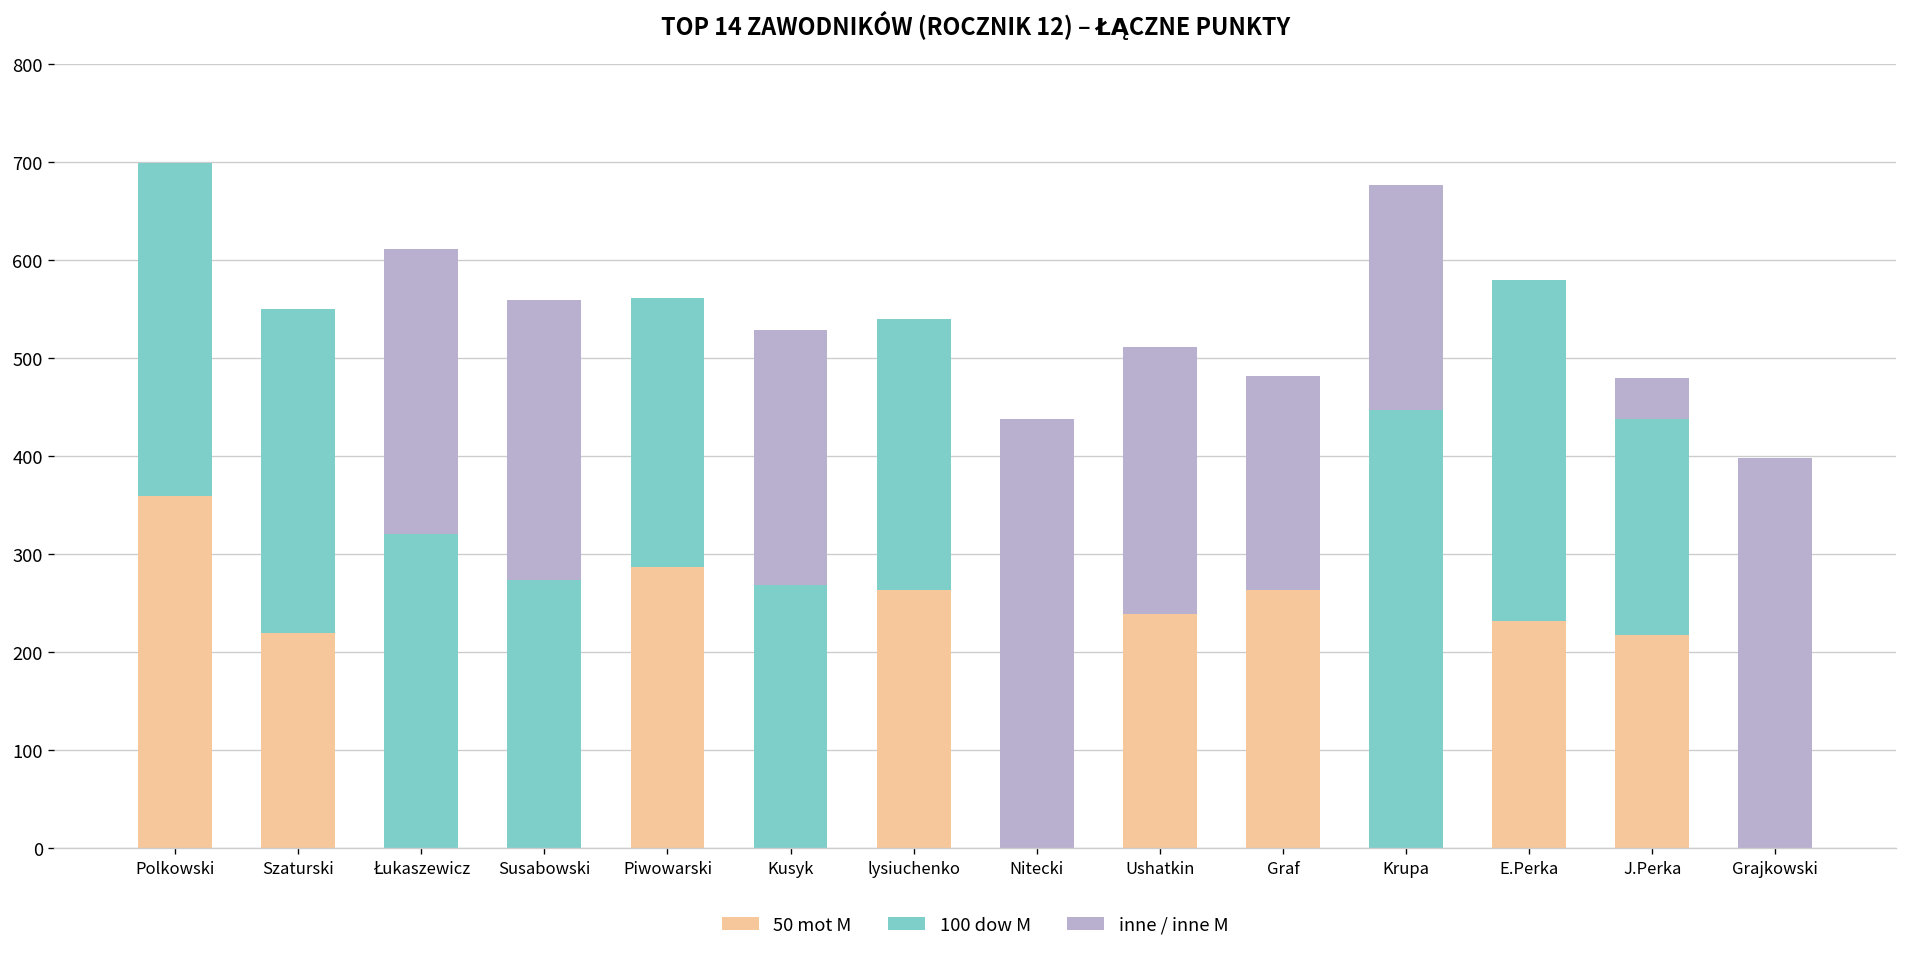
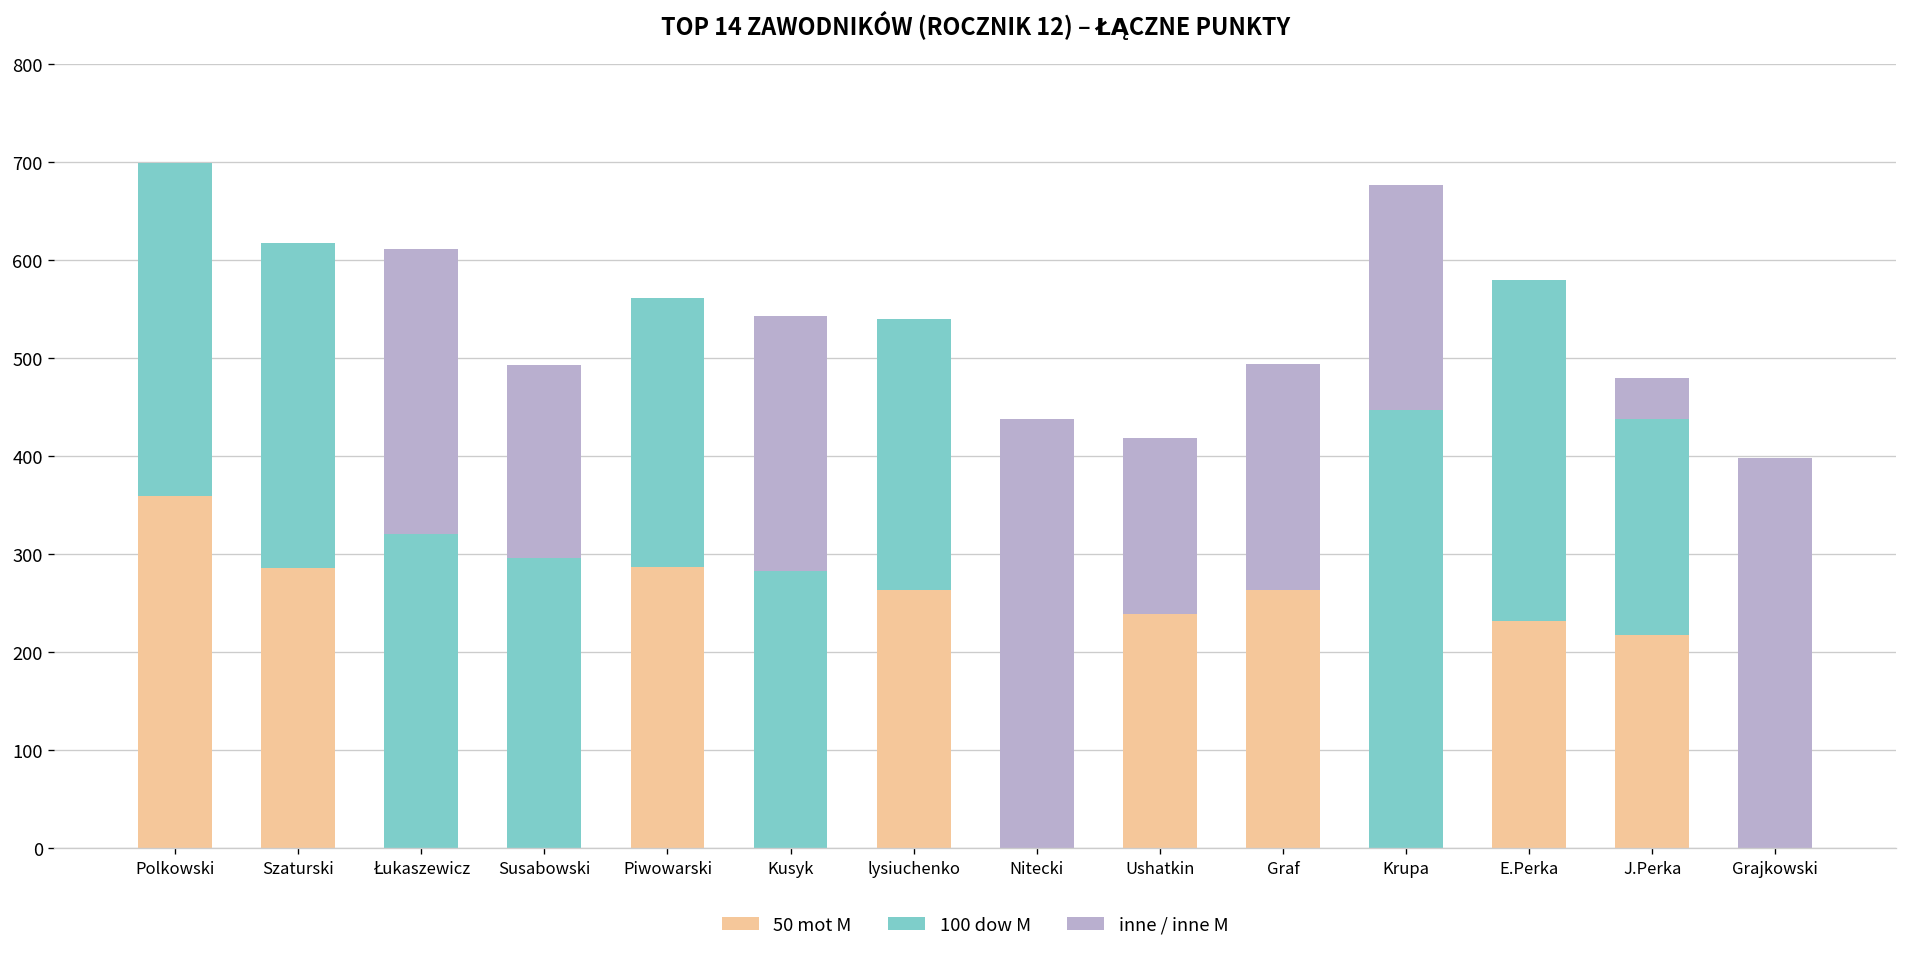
50 mot M, Szaturski: 220 -> 290
100 dow M, Susabowski: 270 -> 300
inne / inne M, Susabowski: 290 -> 200
100 dow M, Kusyk: 270 -> 280
inne / inne M, Ushatkin: 270 -> 180
inne / inne M, Graf: 220 -> 230
